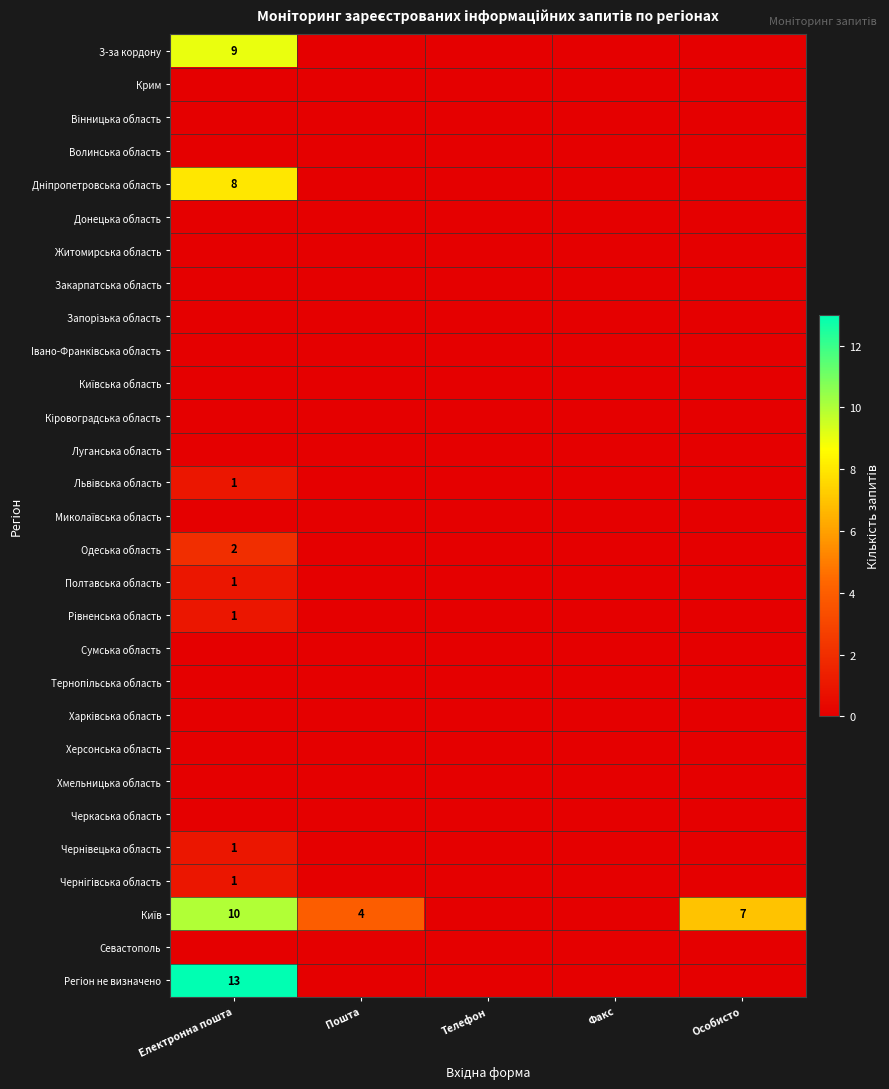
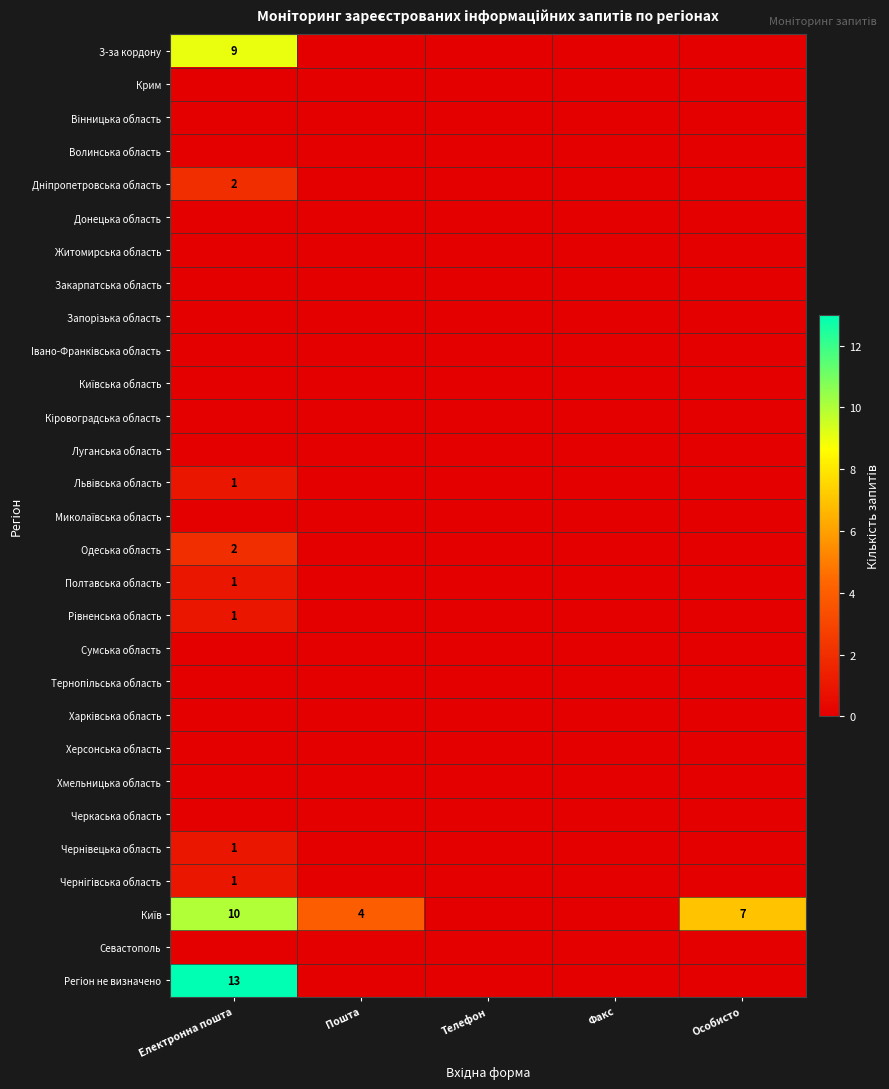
Дніпропетровська область, Електронна пошта: 8 -> 2
